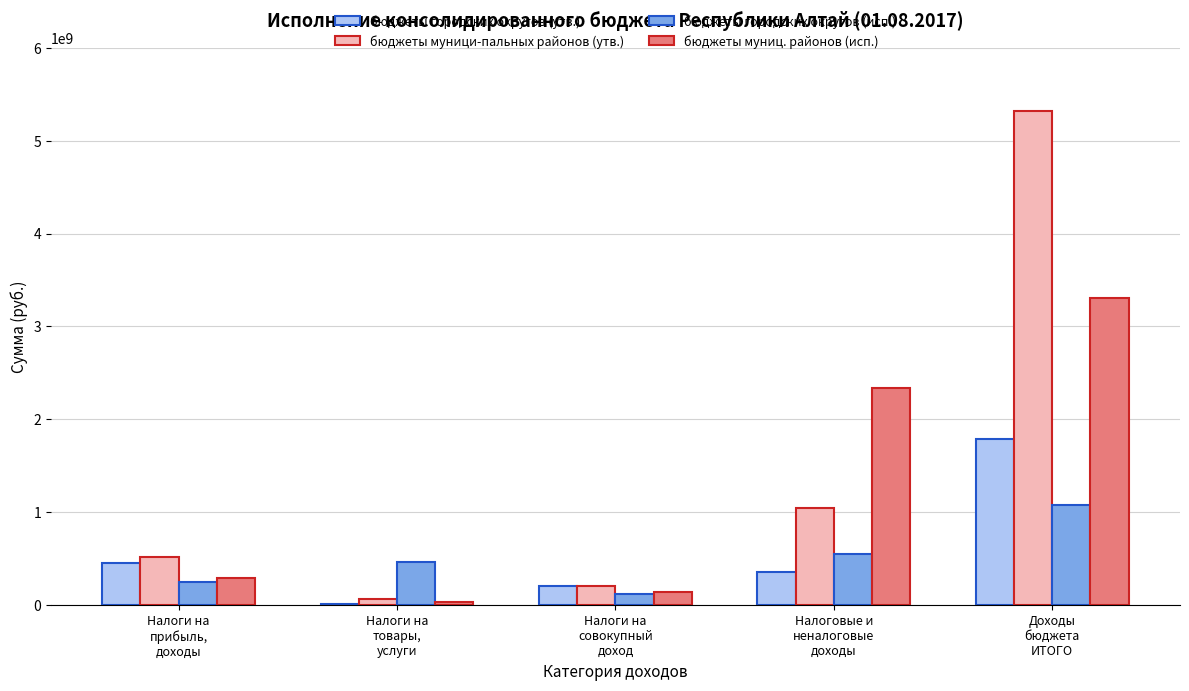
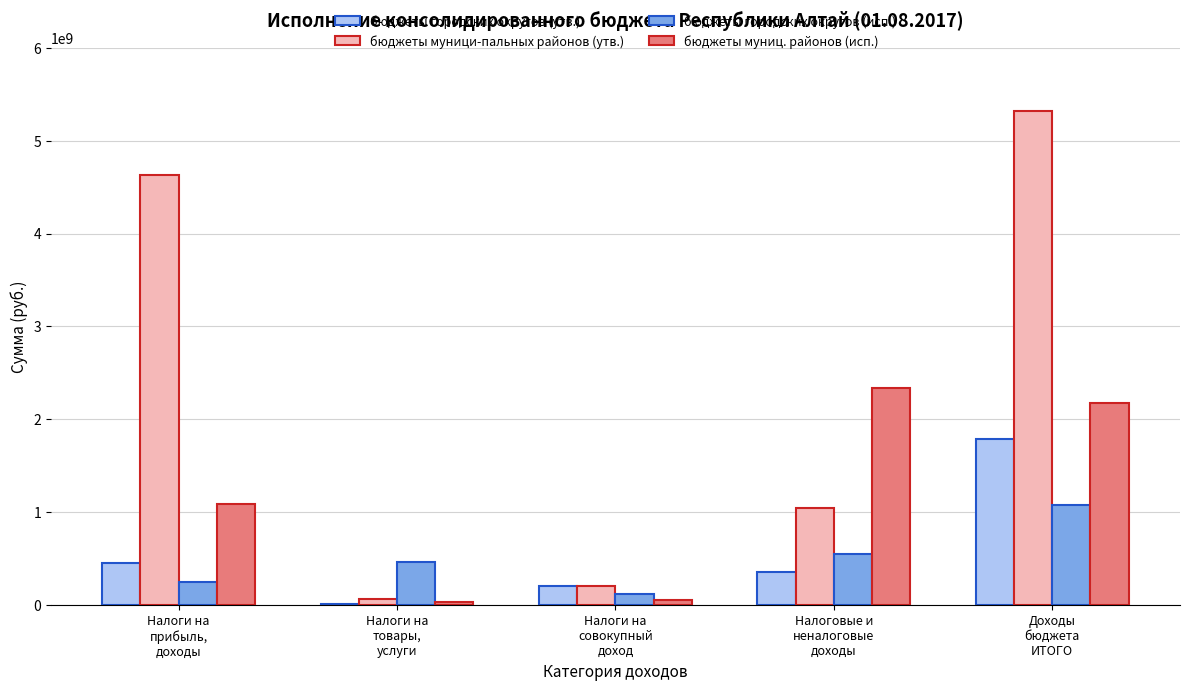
бюджеты муници-пальных районов (утв.), Налоги на прибыль, доходы: 500000000 -> 4600000000
бюджеты муниц. районов (исп.), Налоги на прибыль, доходы: 300000000 -> 1100000000
бюджеты муниц. районов (исп.), Налоги на совокупный доход: 100000000 -> 0
бюджеты муниц. районов (исп.), Доходы бюджета ИТОГО: 3300000000 -> 2200000000
